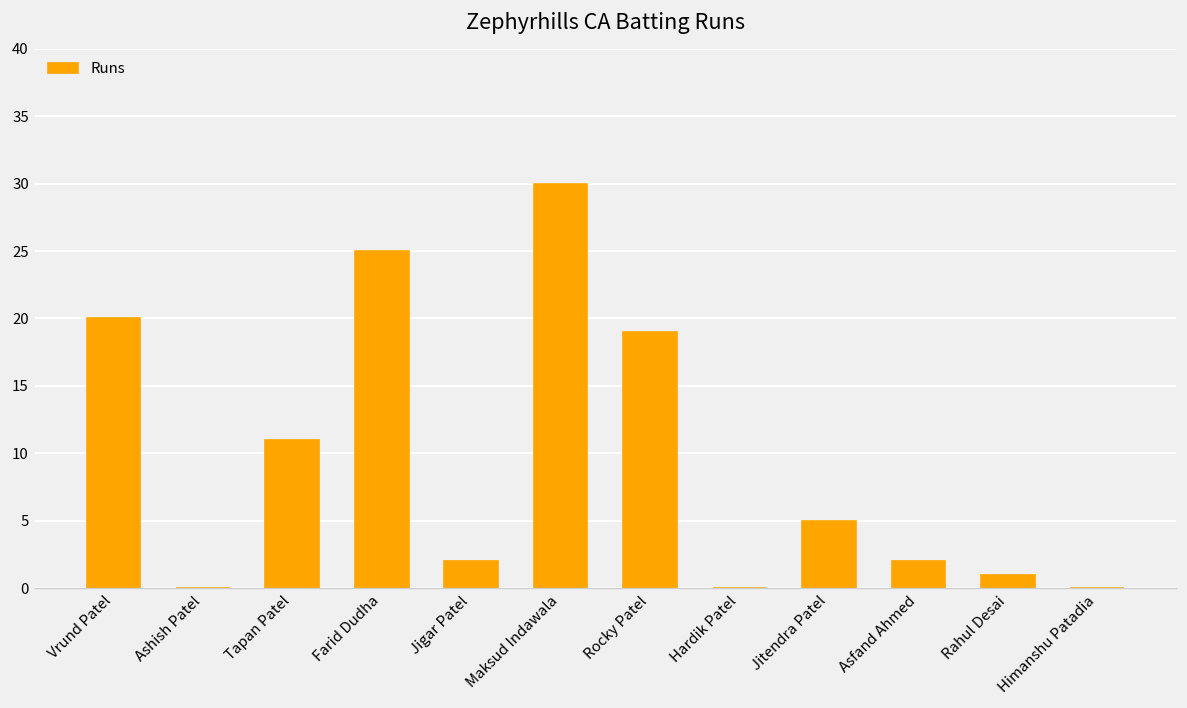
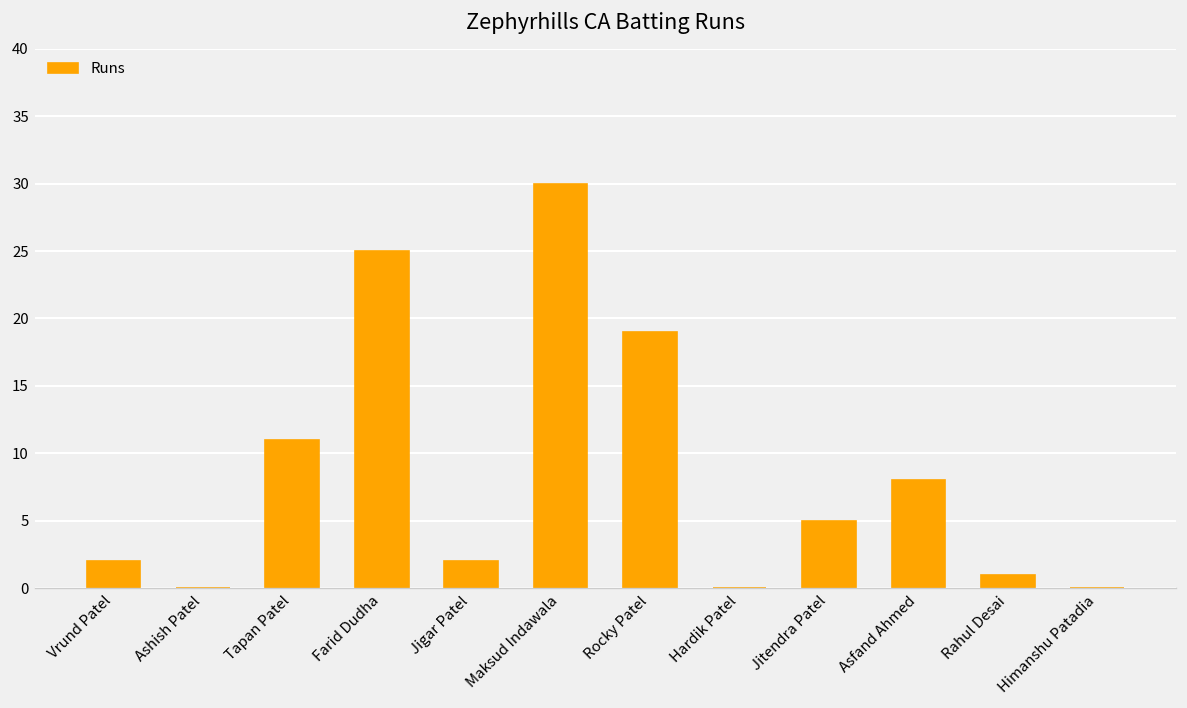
Vrund Patel: 20 -> 2
Asfand Ahmed: 2 -> 8
